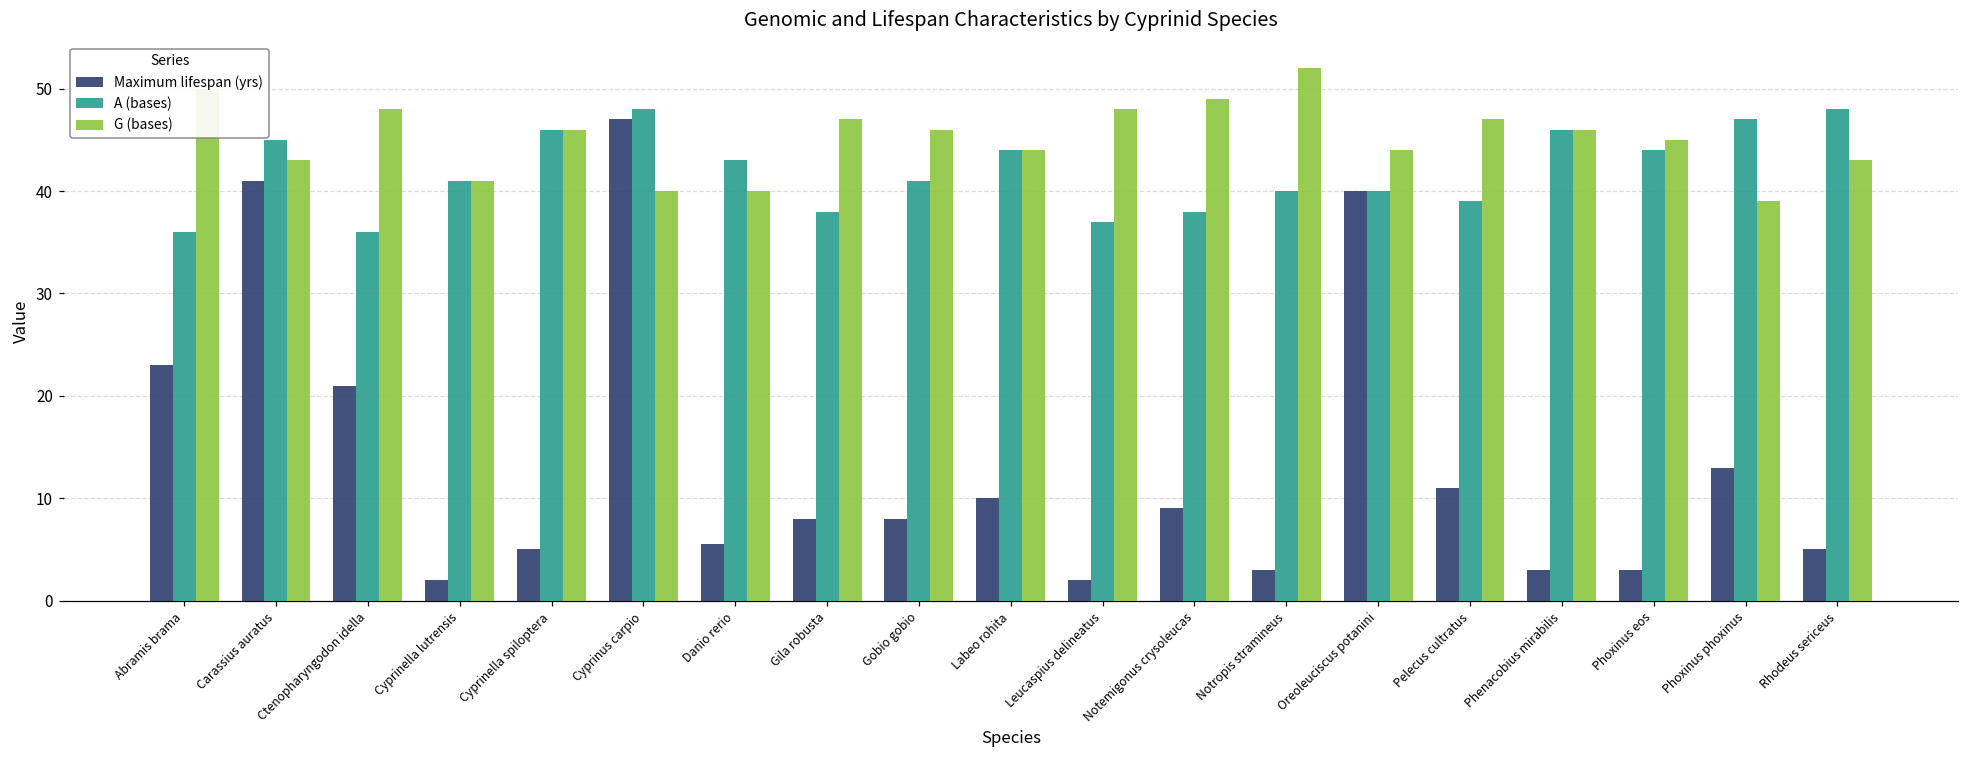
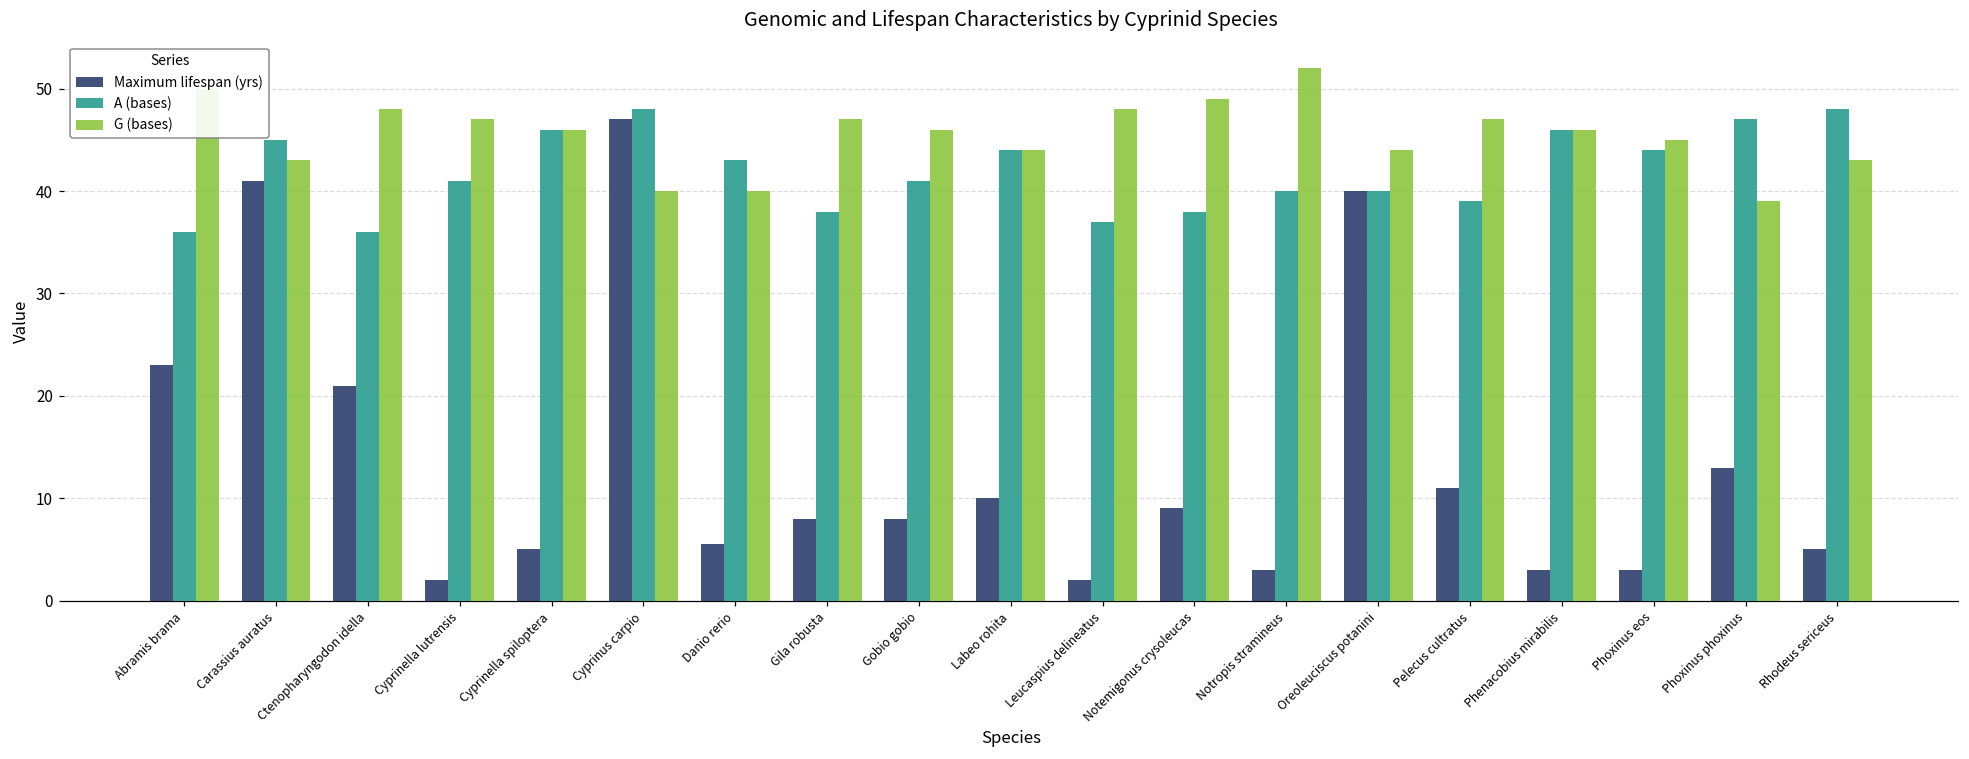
G (bases), Cyprinella lutrensis: 41 -> 47
